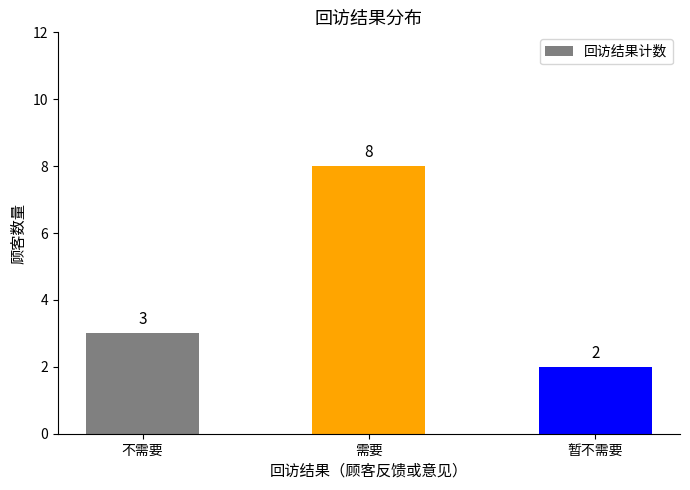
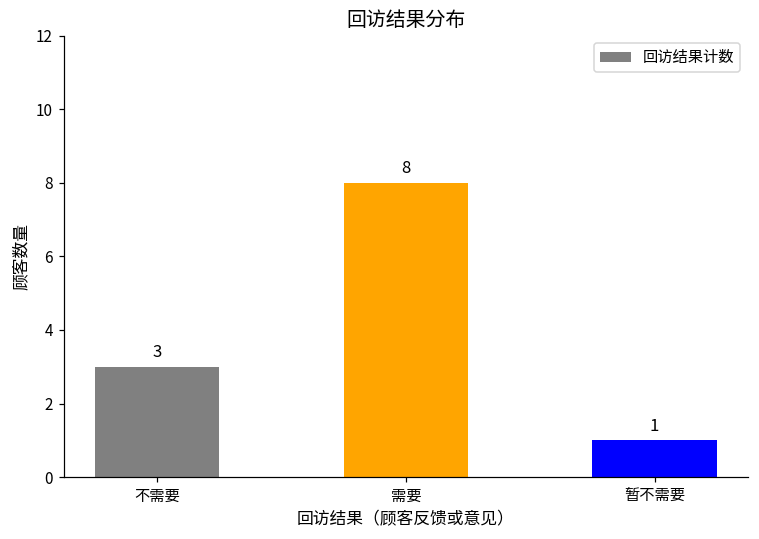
暂不需要: 2 -> 1
